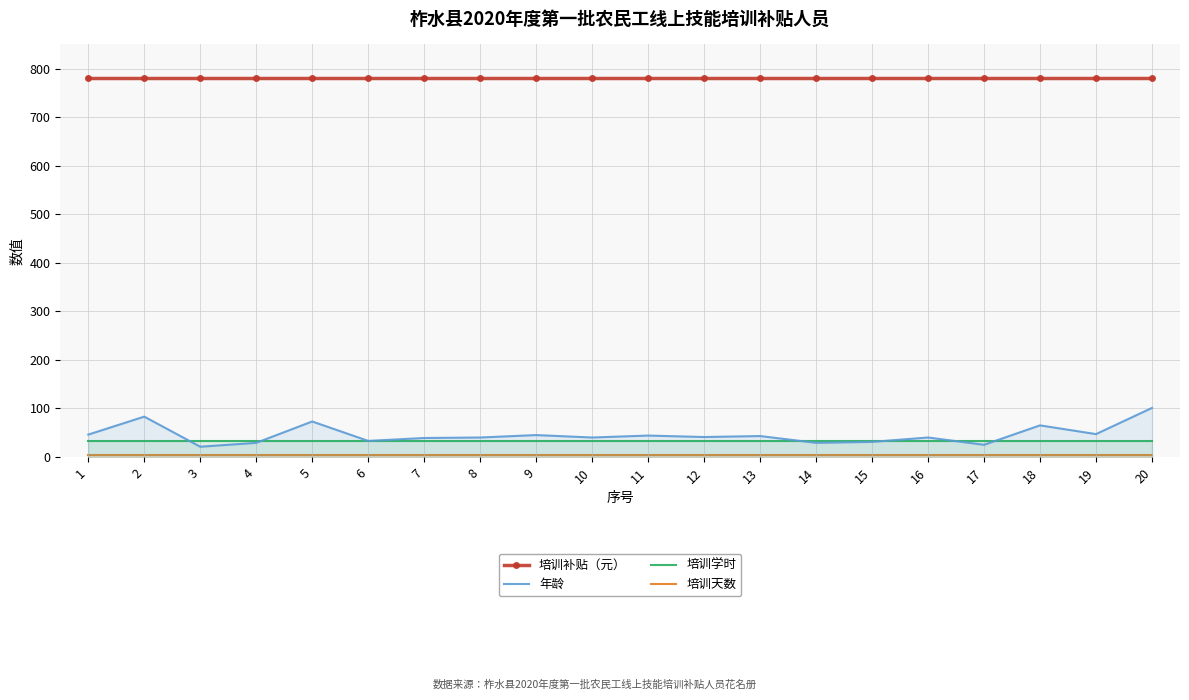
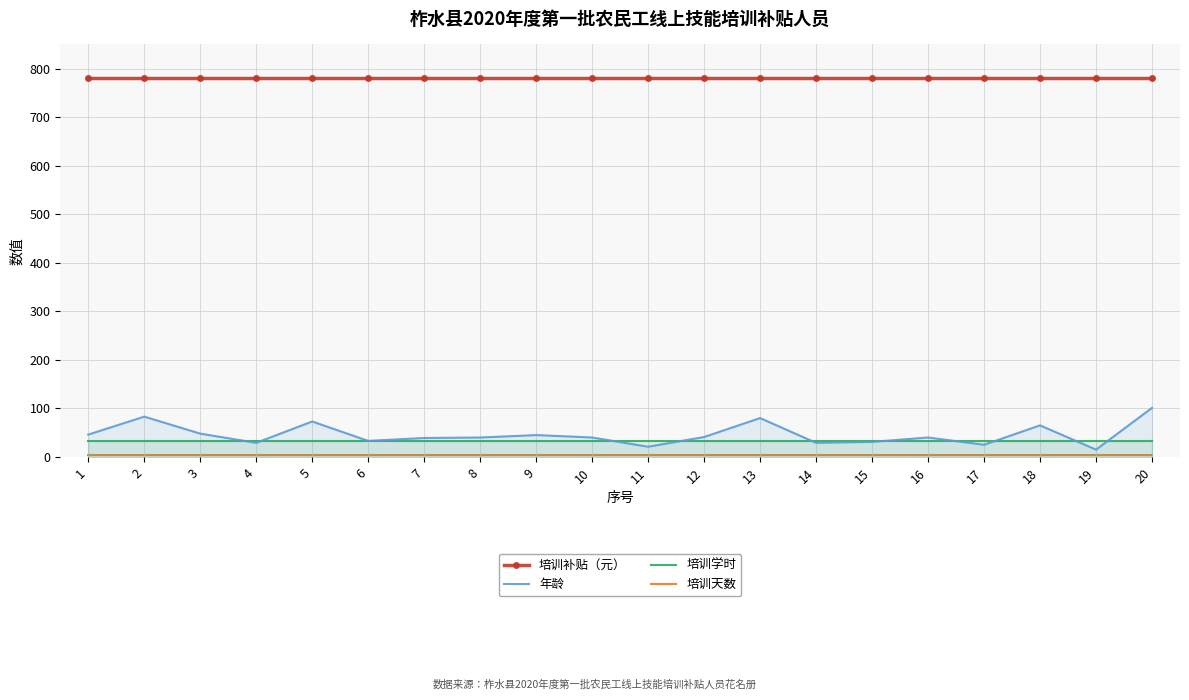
年龄, 3: 20 -> 50
年龄, 11: 40 -> 20
年龄, 13: 40 -> 80
年龄, 19: 50 -> 20
